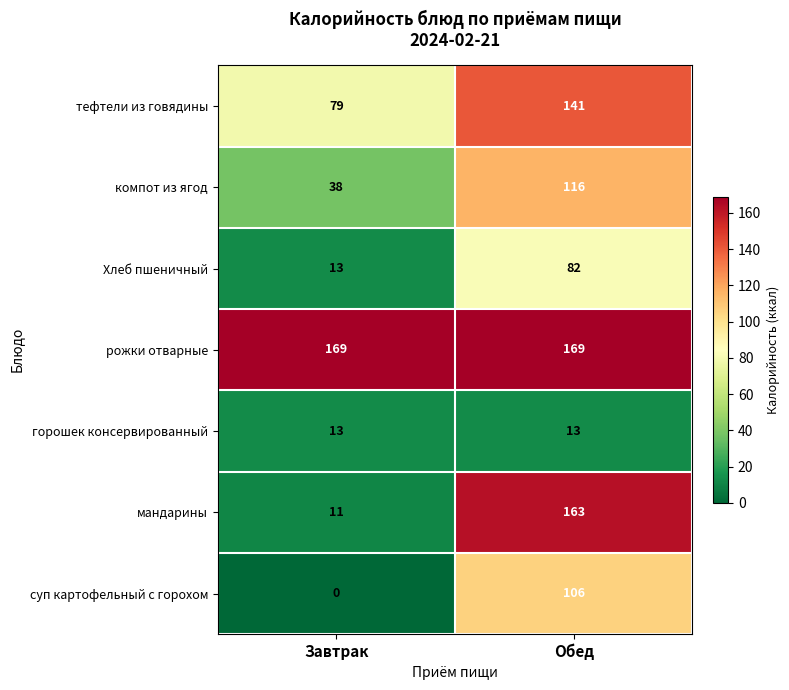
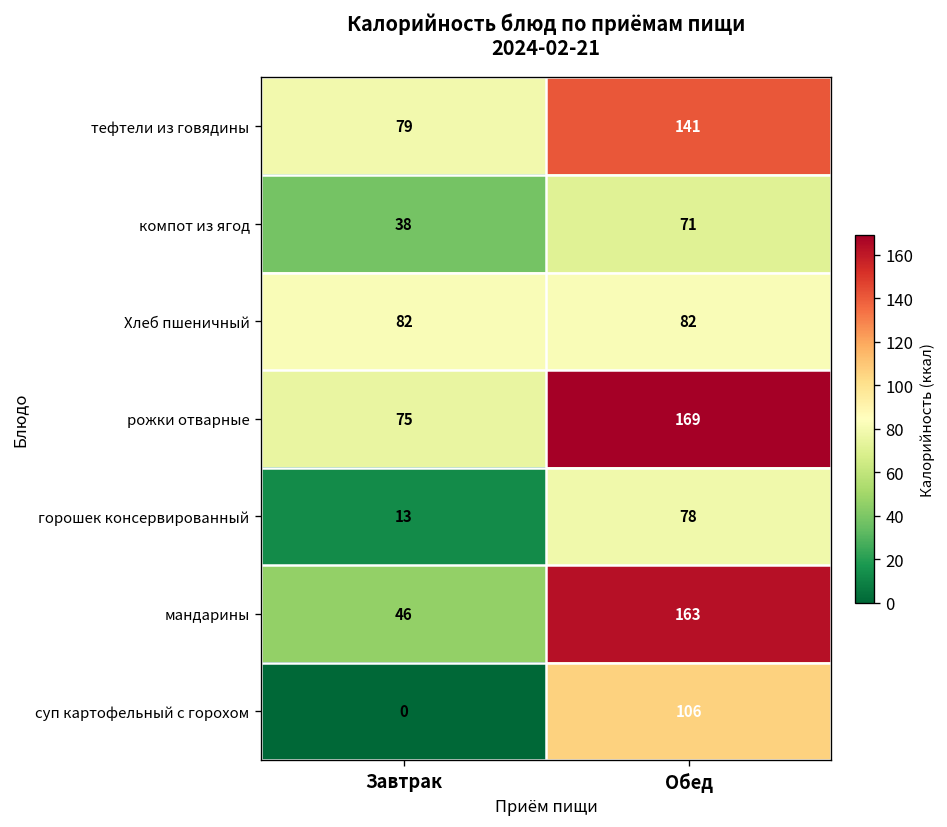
компот из ягод, Обед: 116 -> 71
Хлеб пшеничный, Завтрак: 13 -> 82
рожки отварные, Завтрак: 169 -> 75
горошек консервированный, Обед: 13 -> 78
мандарины, Завтрак: 11 -> 46
